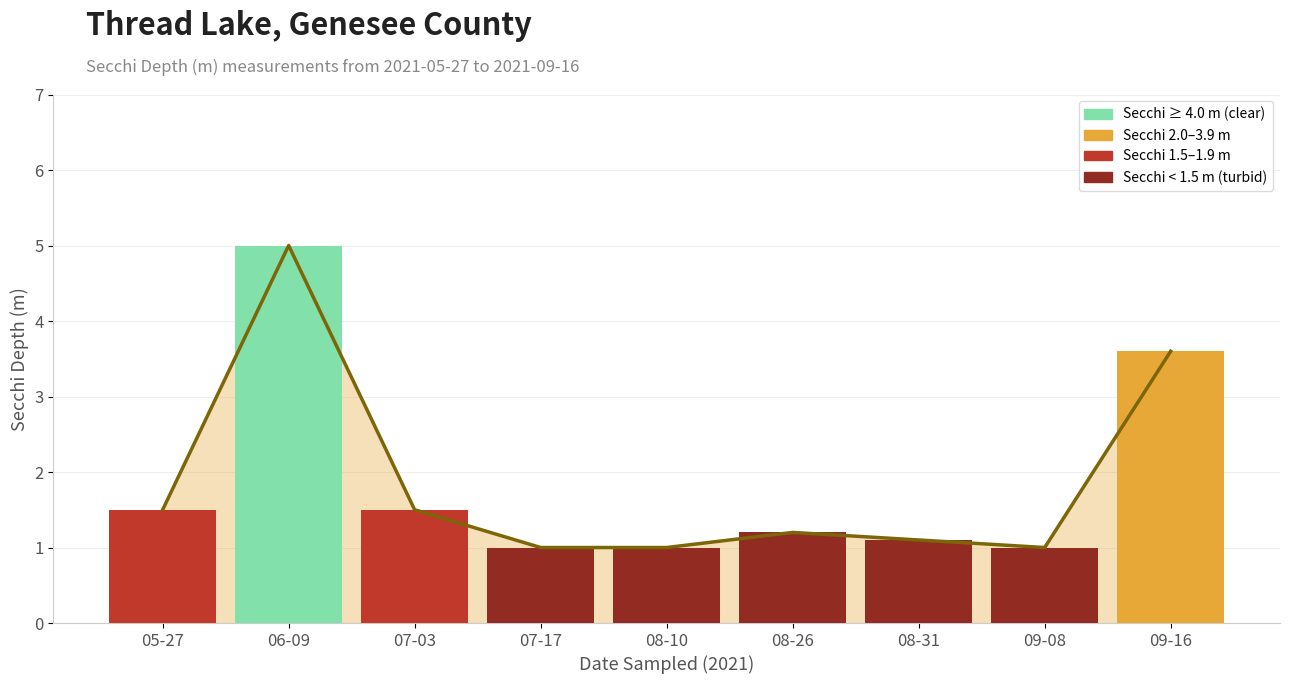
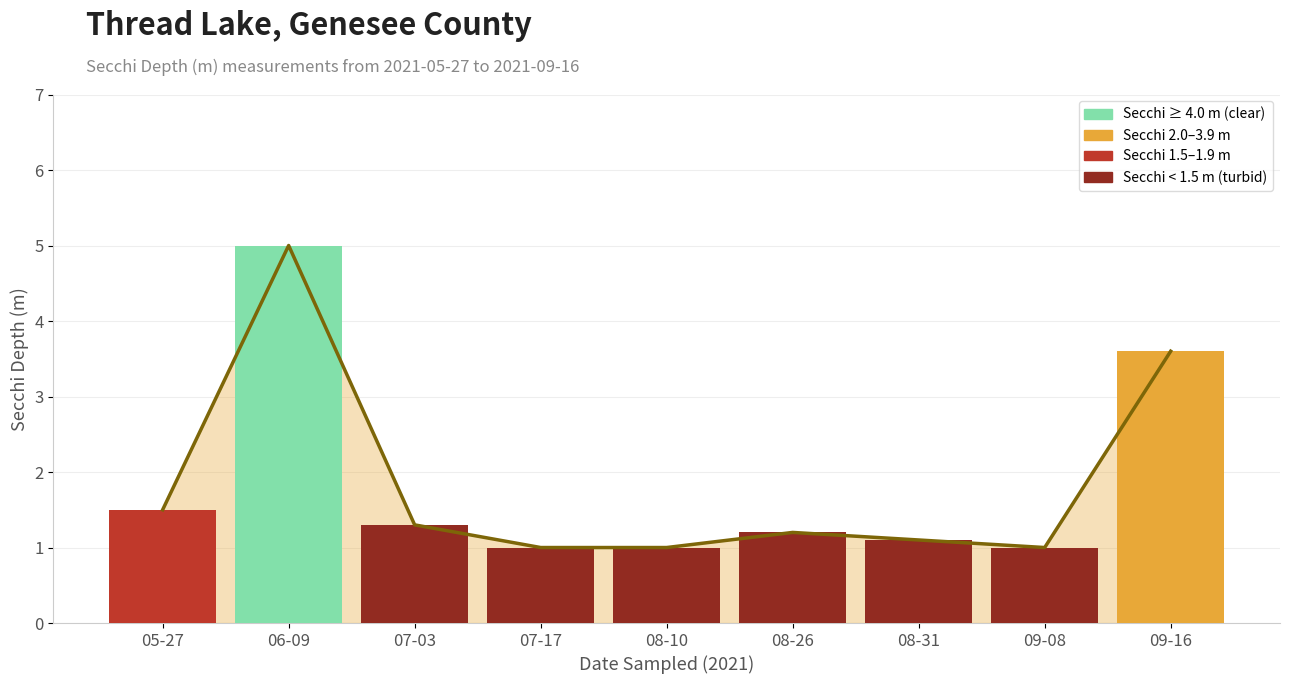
07-03: 1.5 -> 1.3
